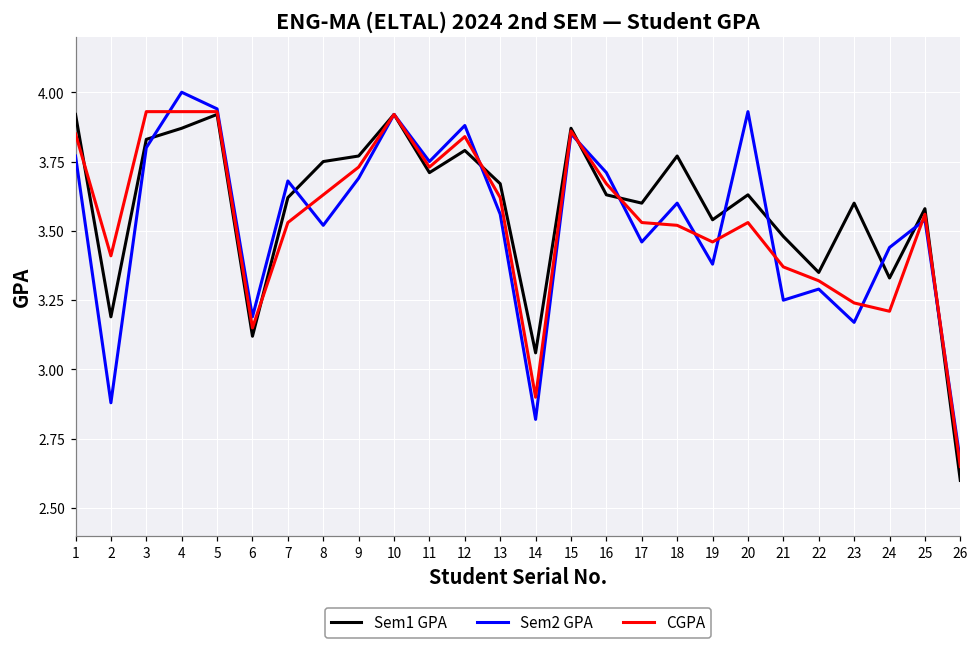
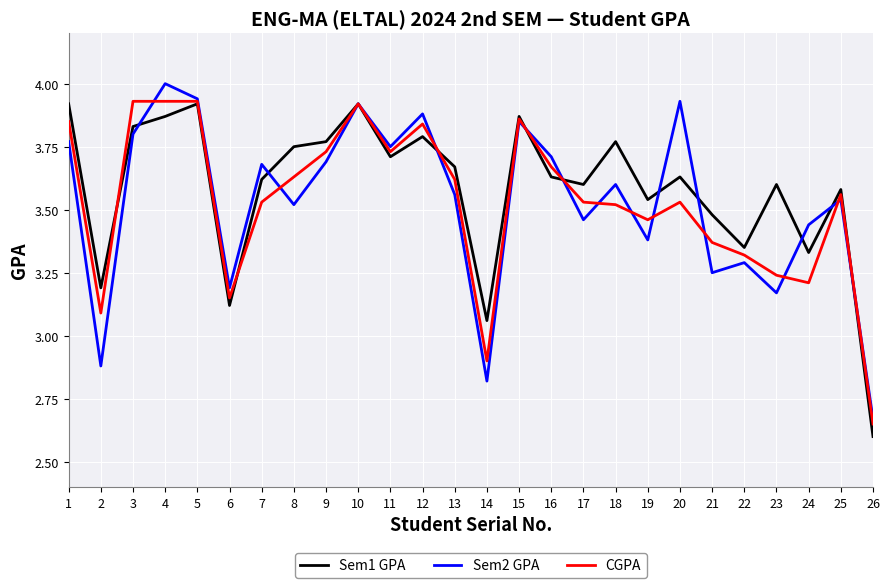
CGPA, 2: 3.41 -> 3.09
